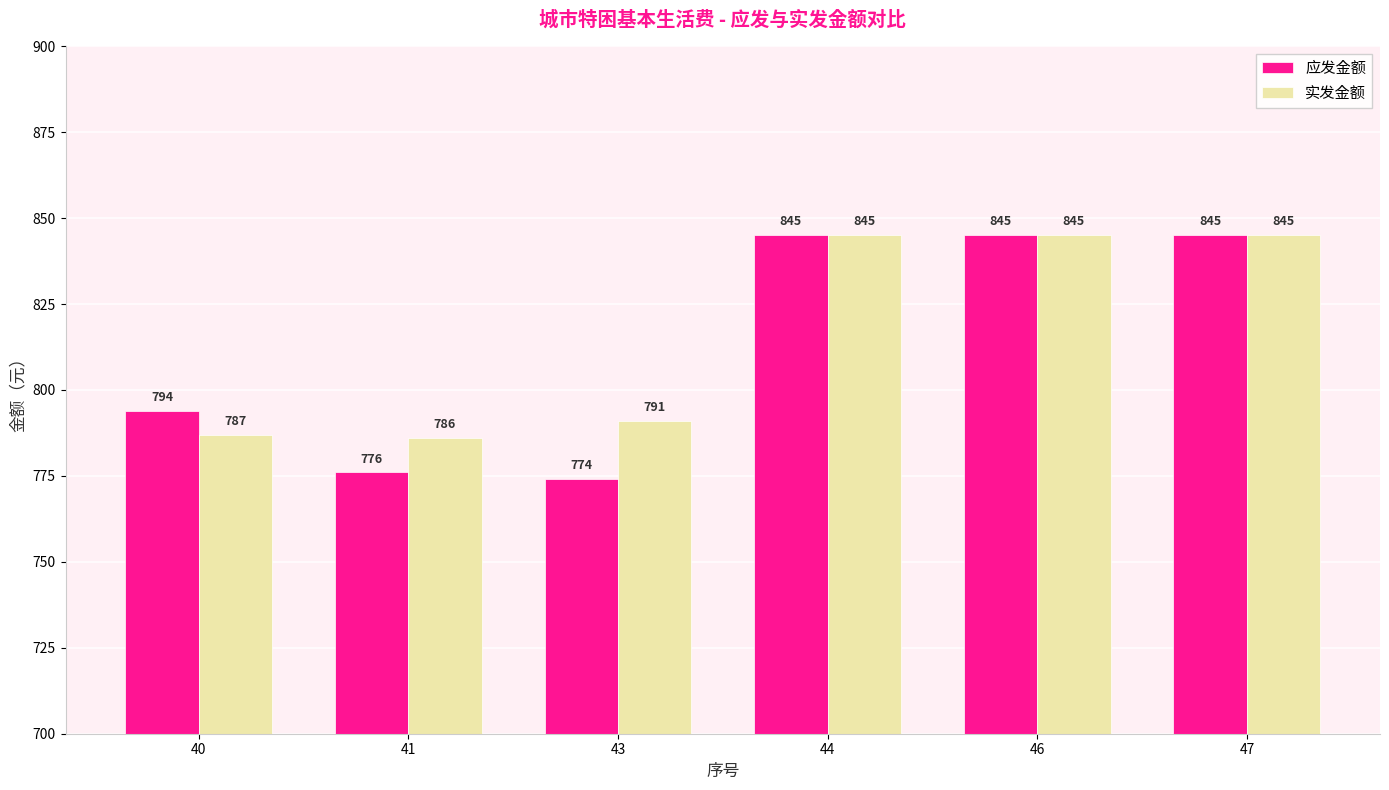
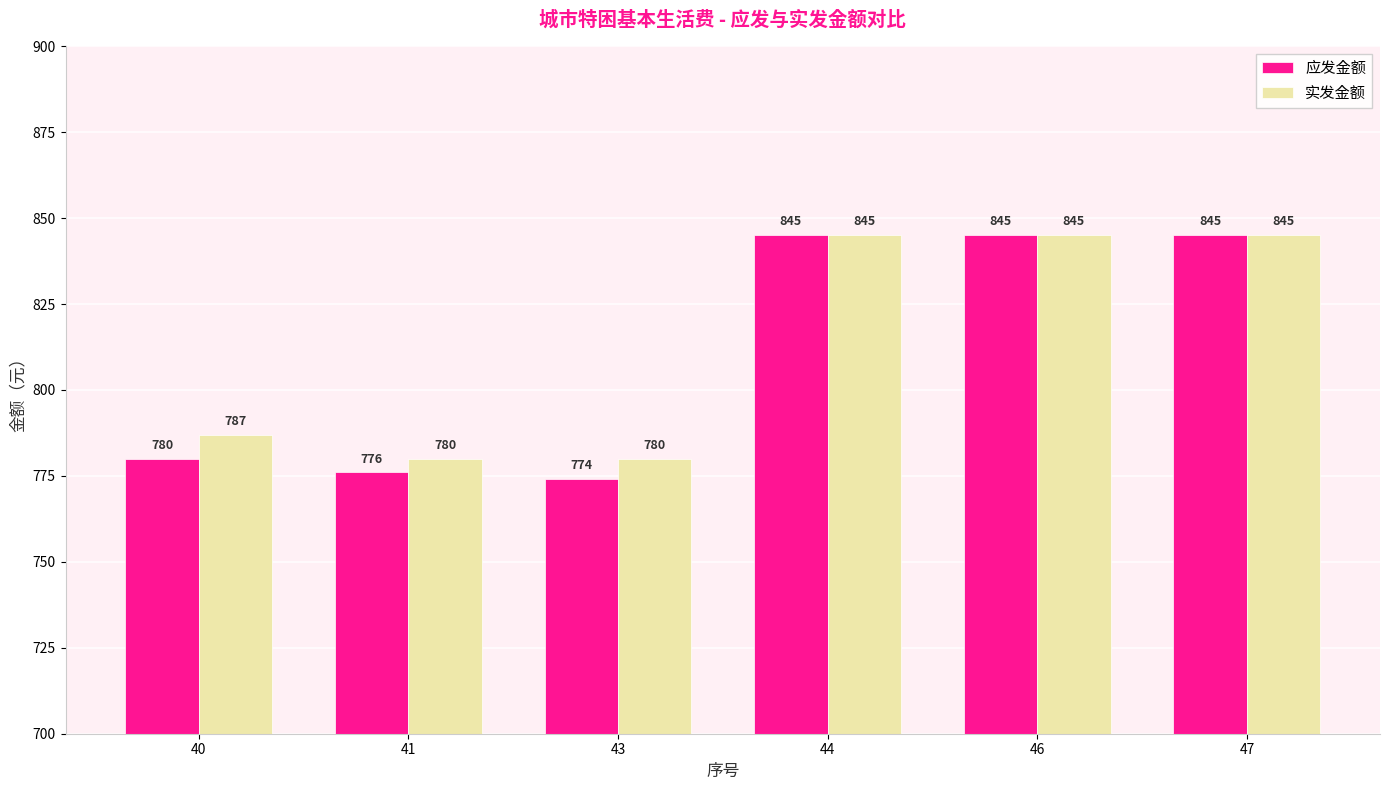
应发金额, 40: 794 -> 780
实发金额, 41: 786 -> 780
实发金额, 43: 791 -> 780
